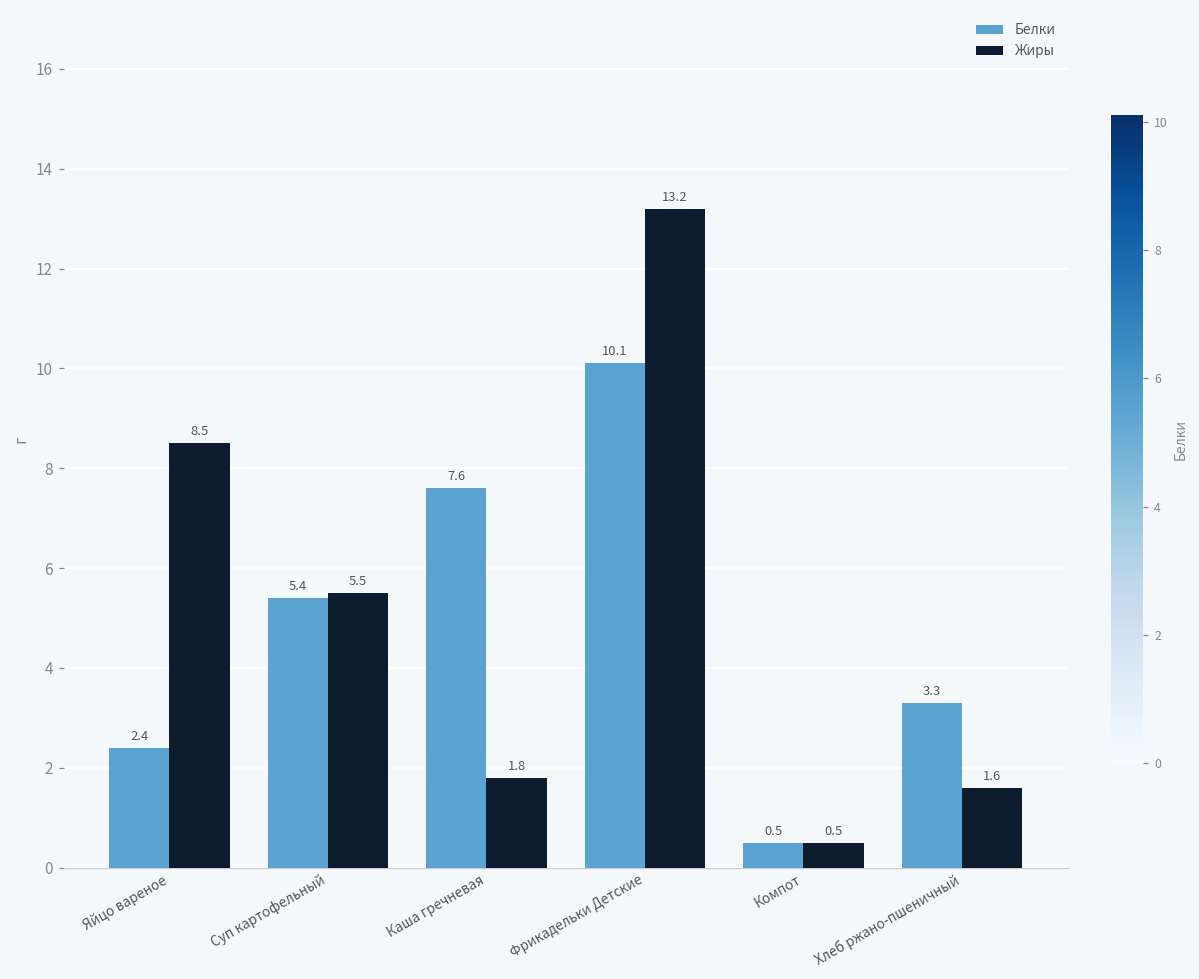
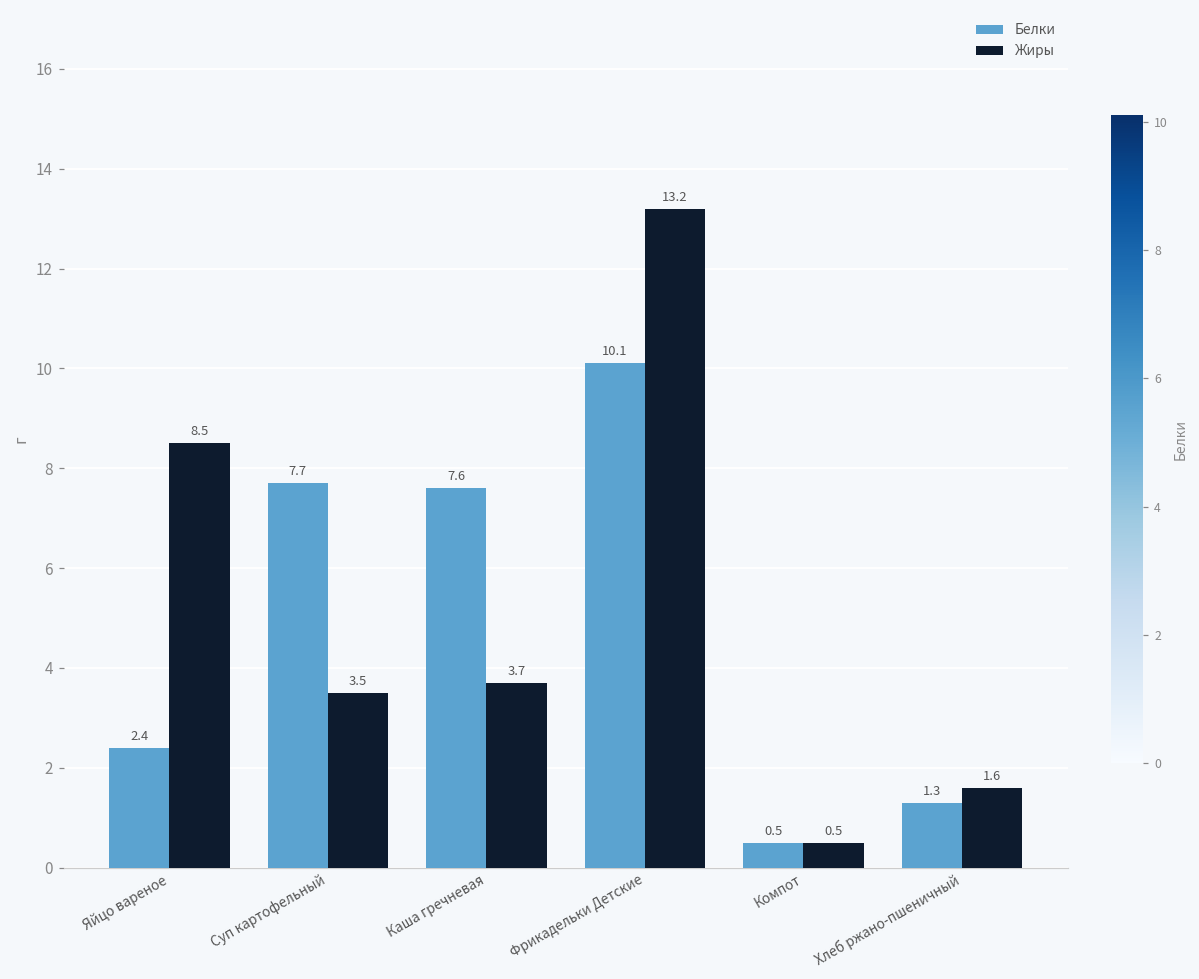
Белки, Суп картофельный: 5.4 -> 7.7
Жиры, Суп картофельный: 5.5 -> 3.5
Жиры, Каша гречневая: 1.8 -> 3.7
Белки, Хлеб ржано-пшеничный: 3.3 -> 1.3
